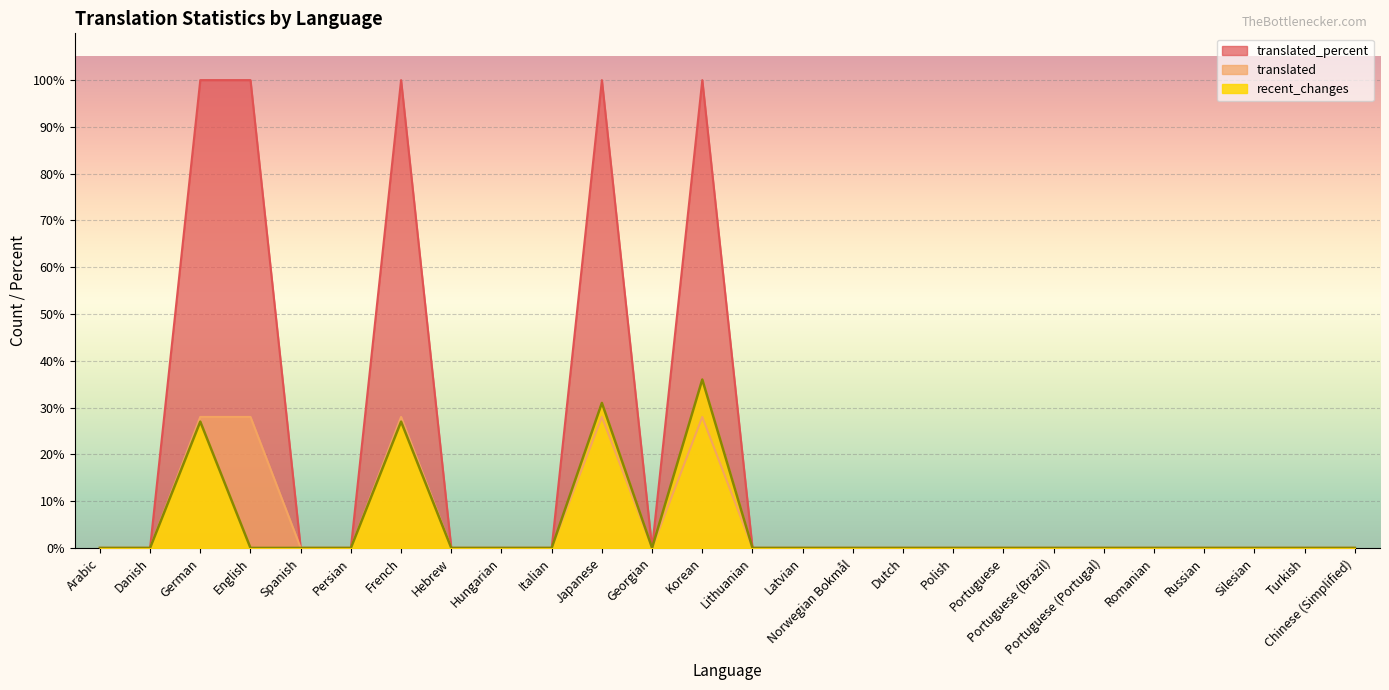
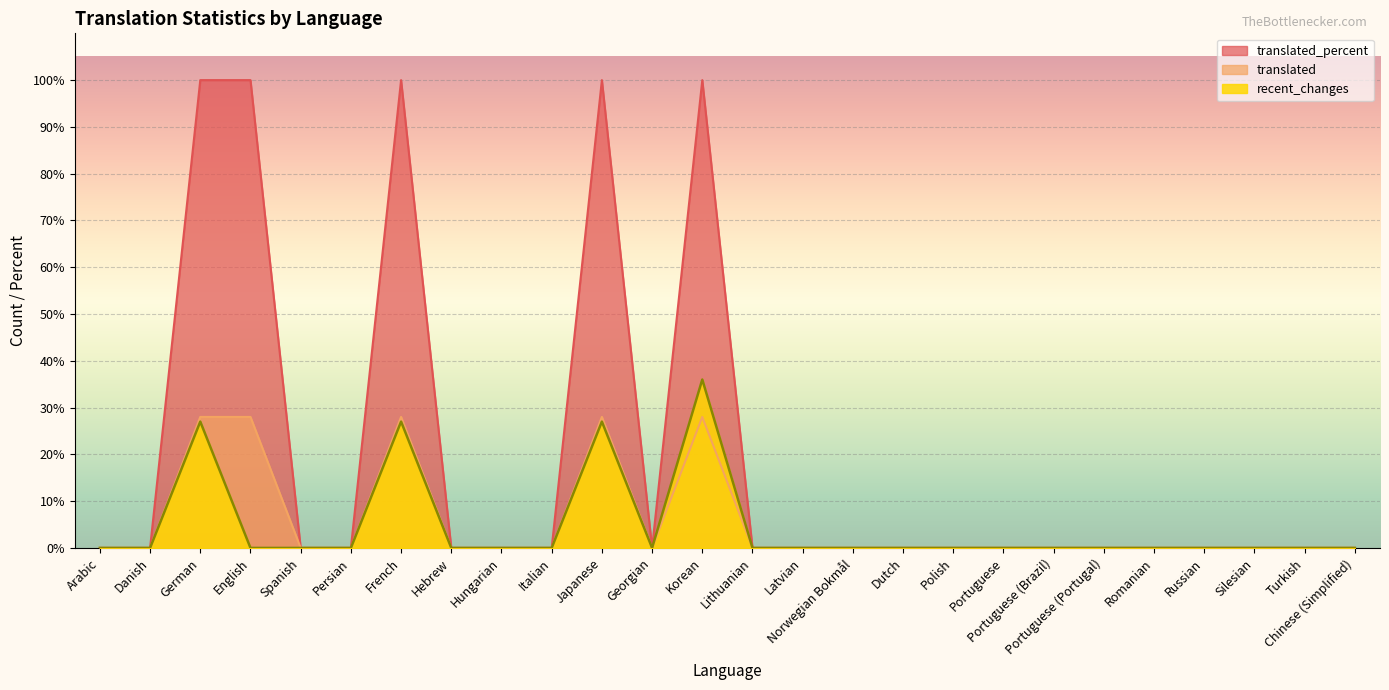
recent_changes, Japanese: 31% -> 27%
